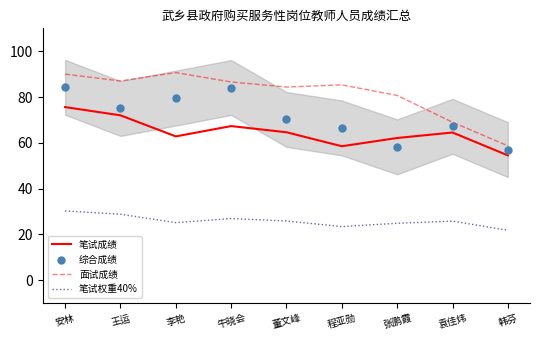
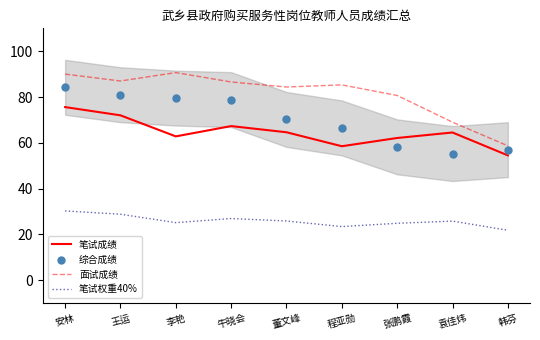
综合成绩, 王运: 75 -> 81
综合成绩, 牛晓会: 84 -> 79
综合成绩, 袁佳炜: 67 -> 55
